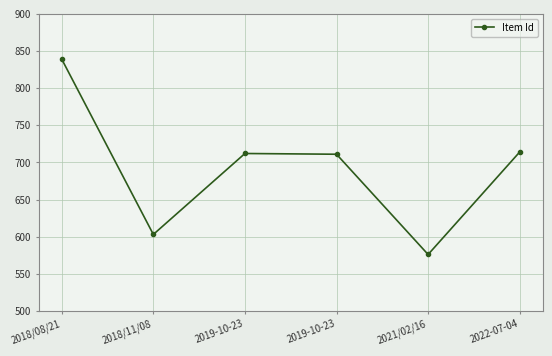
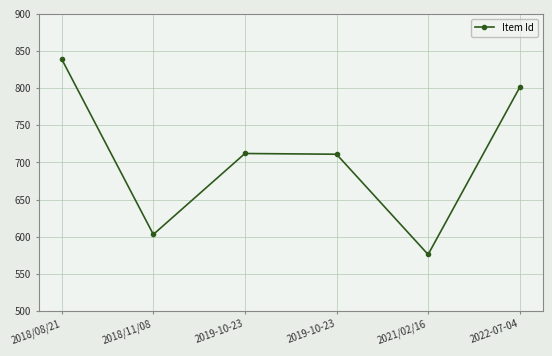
2022-07-04: 710 -> 800
